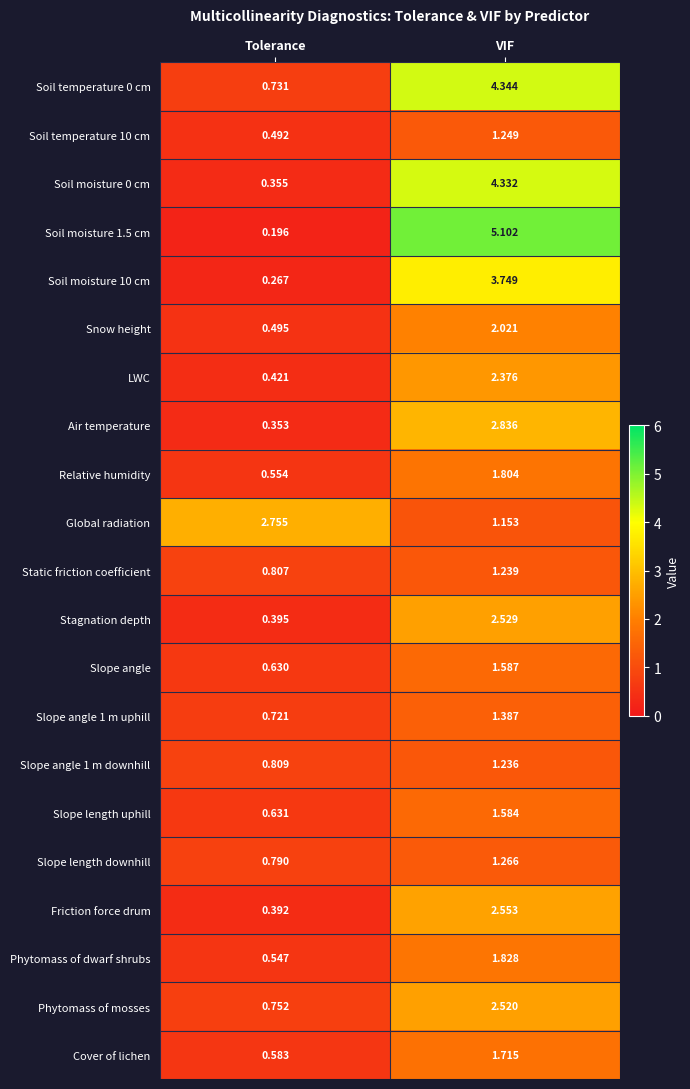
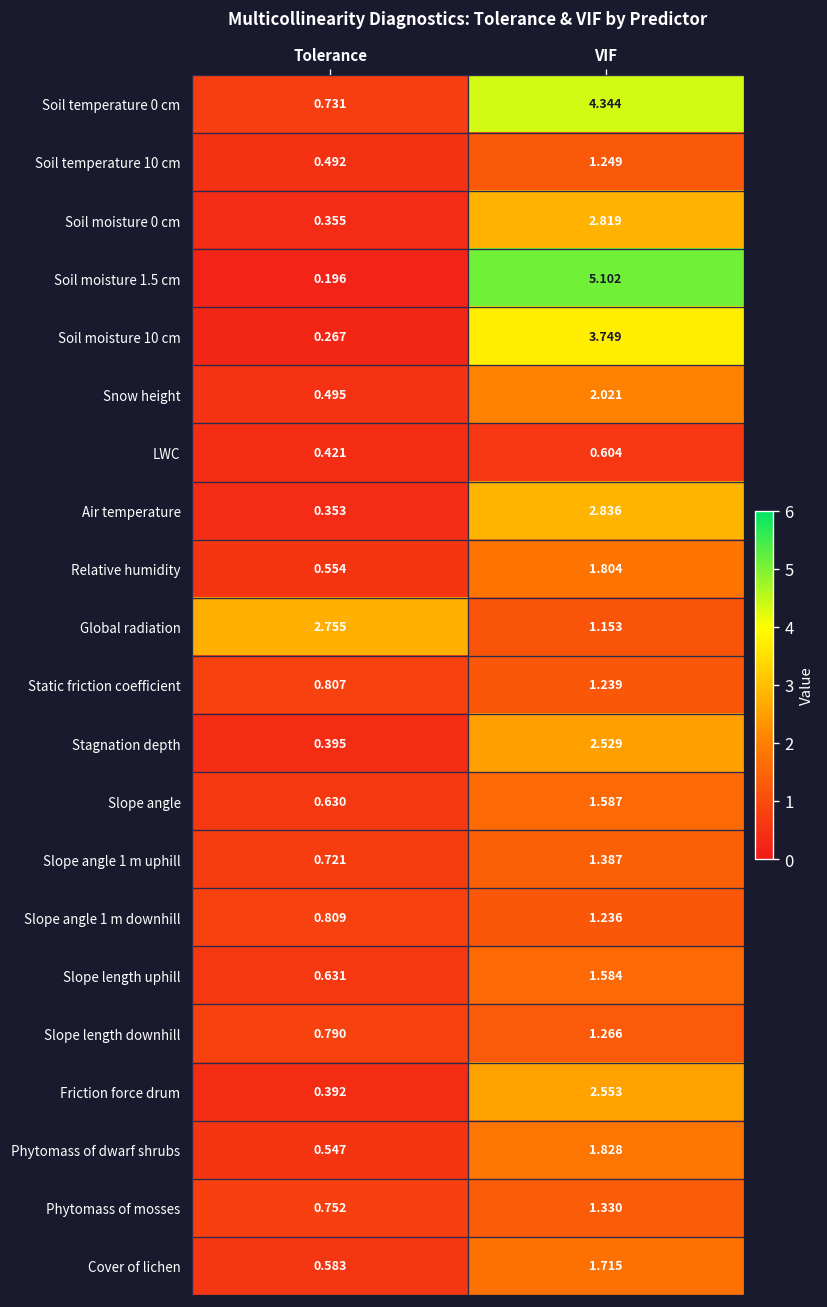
Soil moisture 0 cm, VIF: 4.332 -> 2.819
LWC, VIF: 2.376 -> 0.604
Phytomass of mosses, VIF: 2.520 -> 1.330
